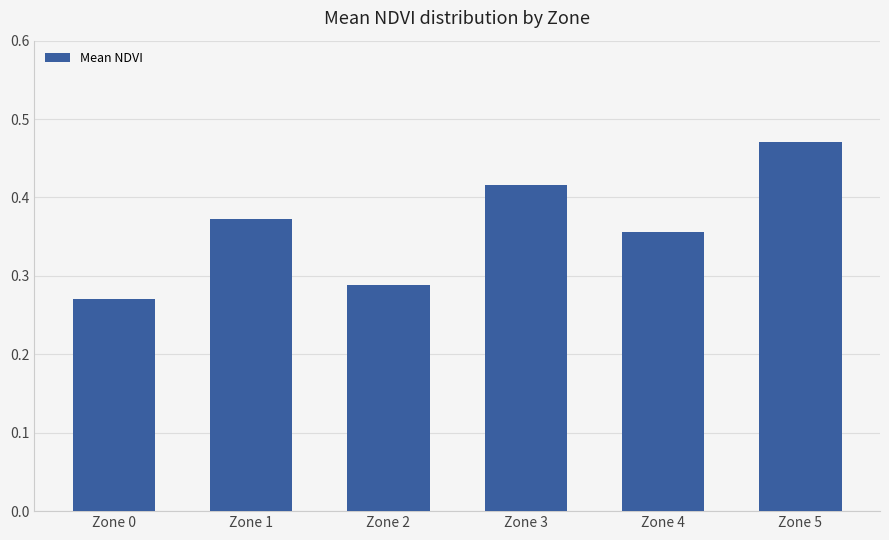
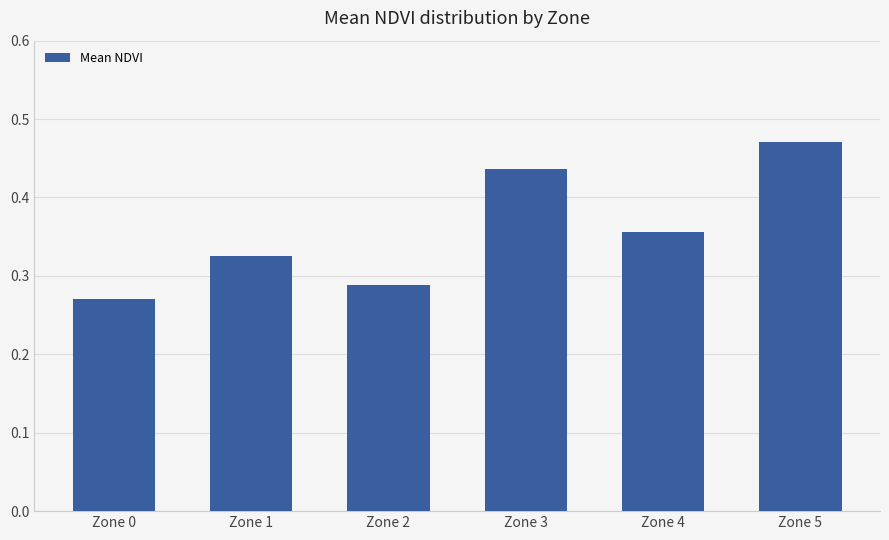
Zone 1: 0.37 -> 0.33
Zone 3: 0.42 -> 0.44
